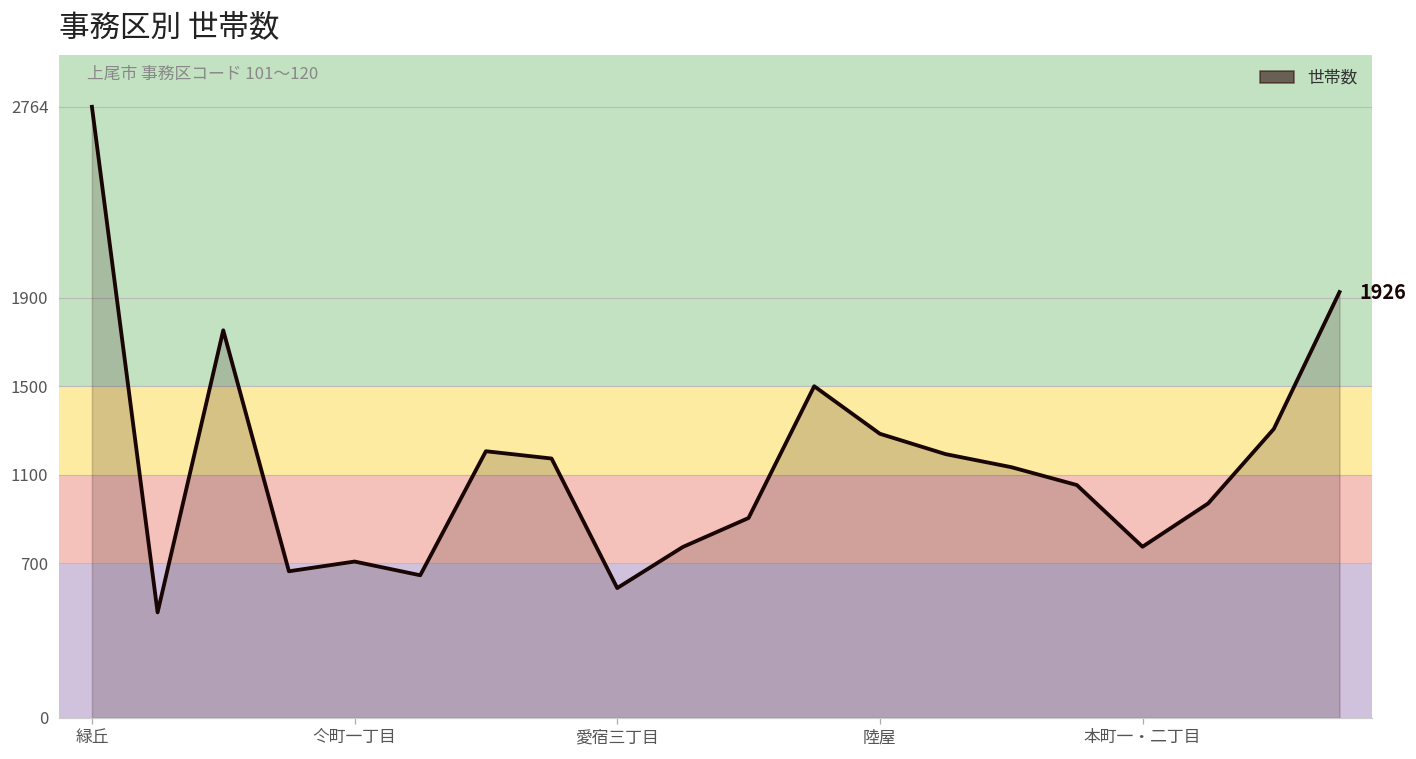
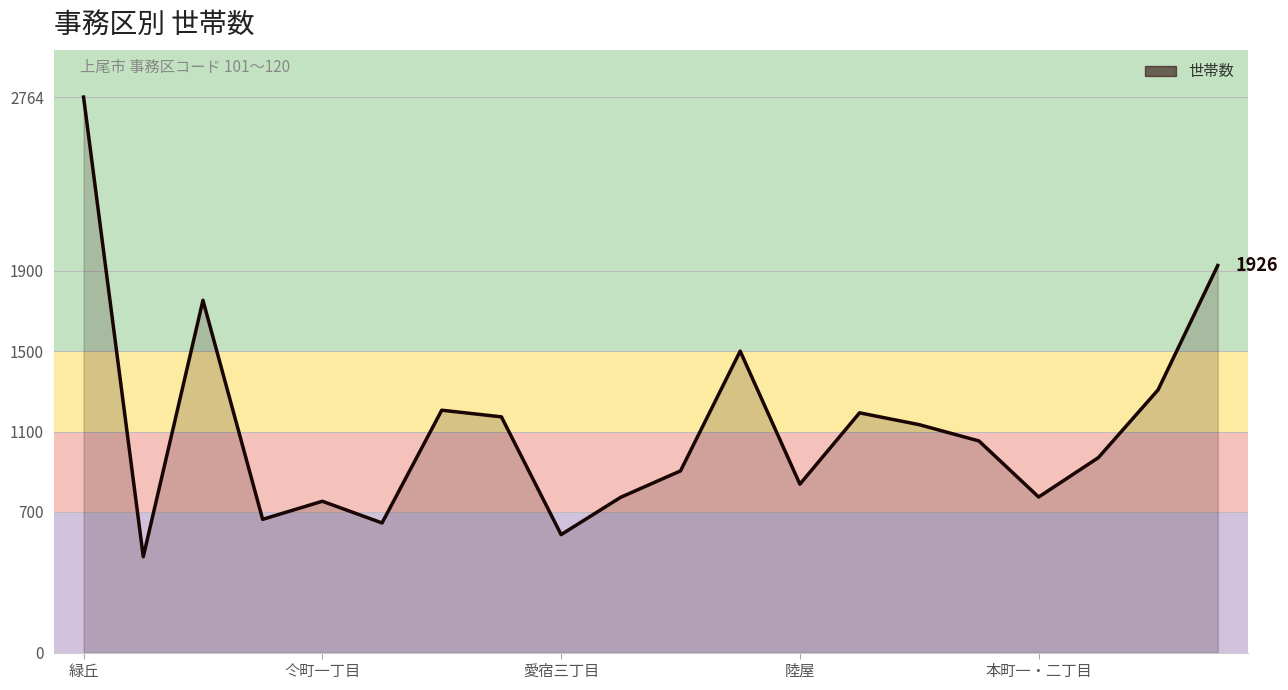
仒町一丁目: 710 -> 750
陸屋: 1290 -> 840
